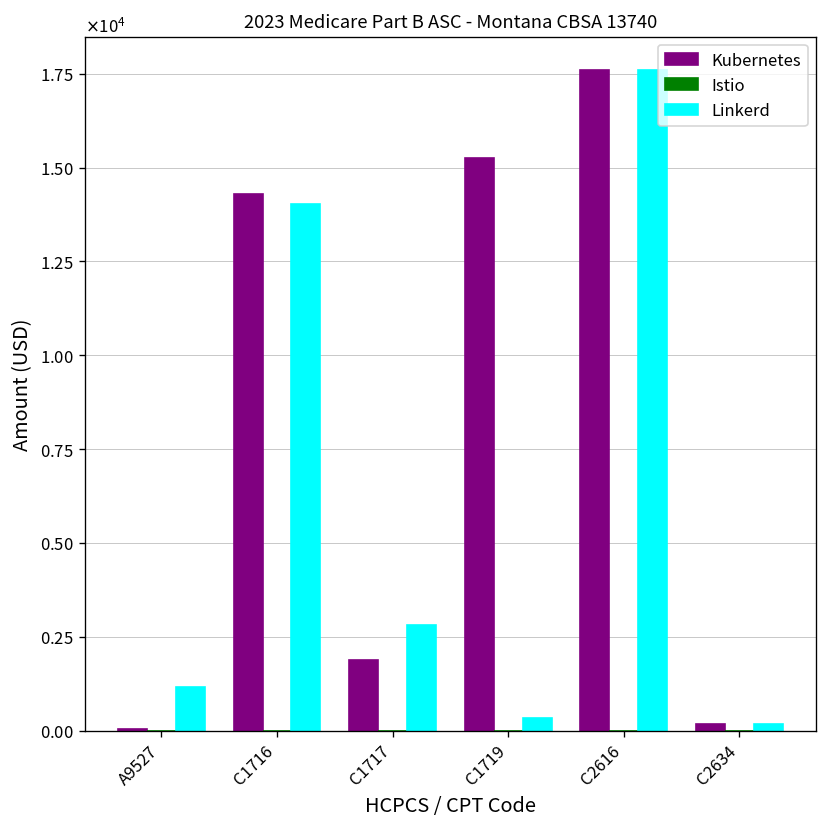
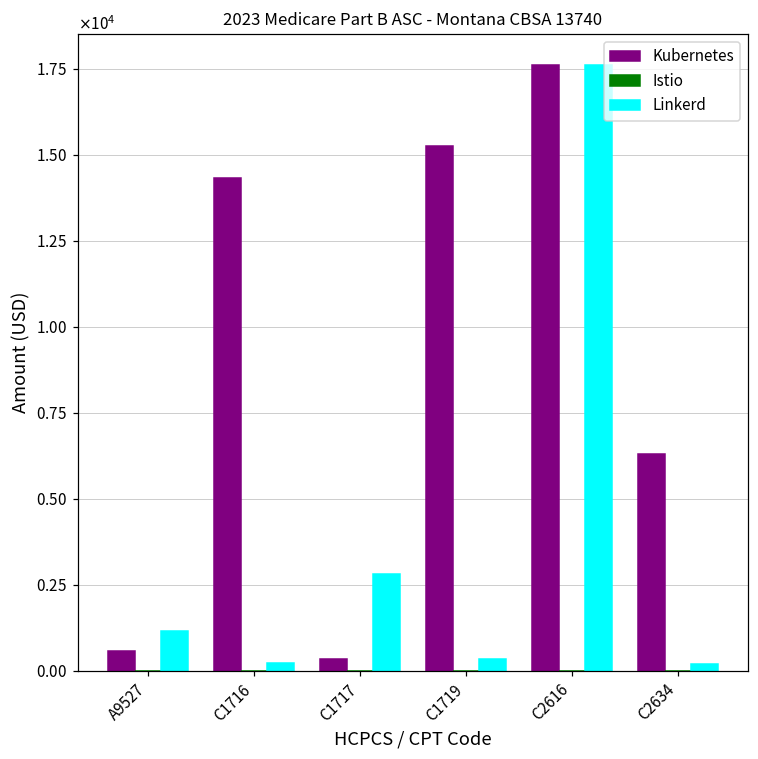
Kubernetes, A9527: 0 -> 600
Linkerd, C1716: 14000 -> 200
Kubernetes, C1717: 1900 -> 300
Kubernetes, C2634: 200 -> 6300
